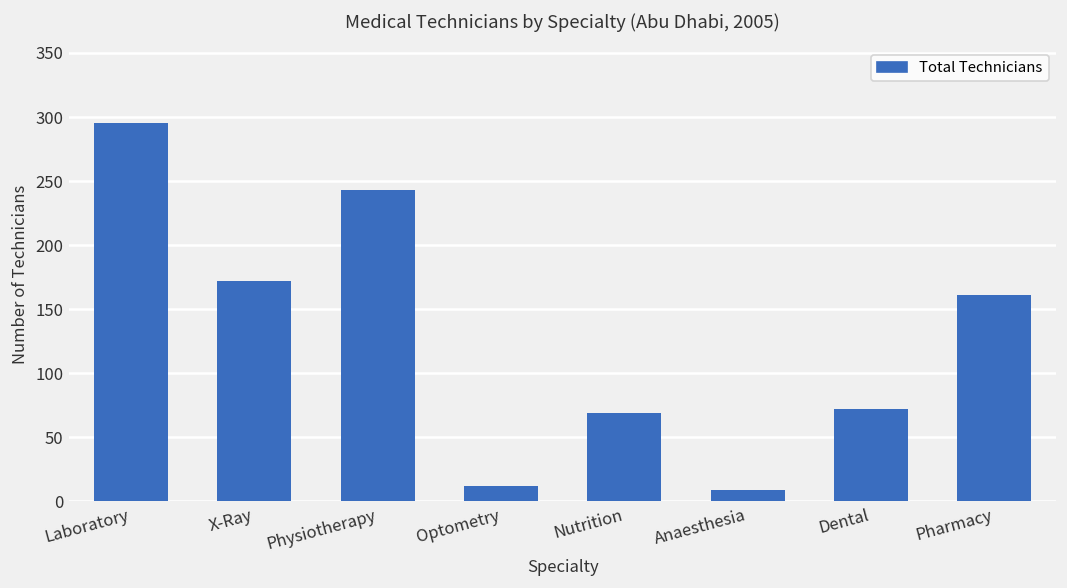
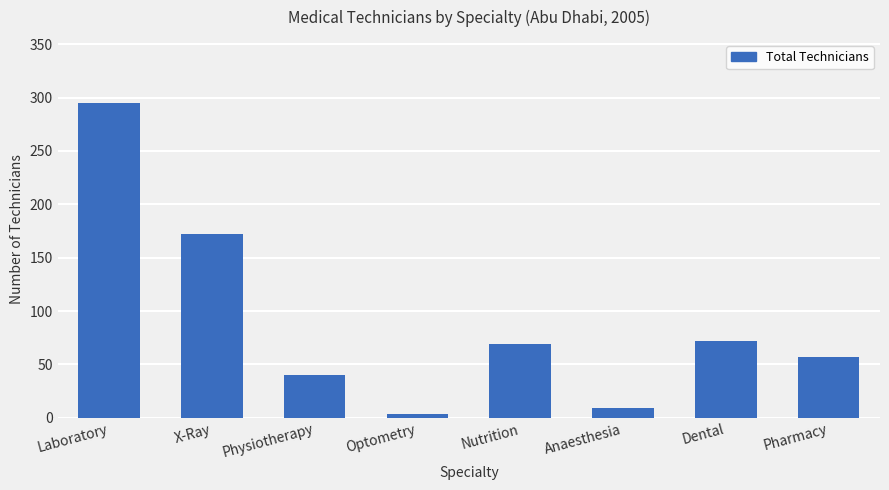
Physiotherapy: 243 -> 40
Optometry: 12 -> 4
Pharmacy: 161 -> 57
